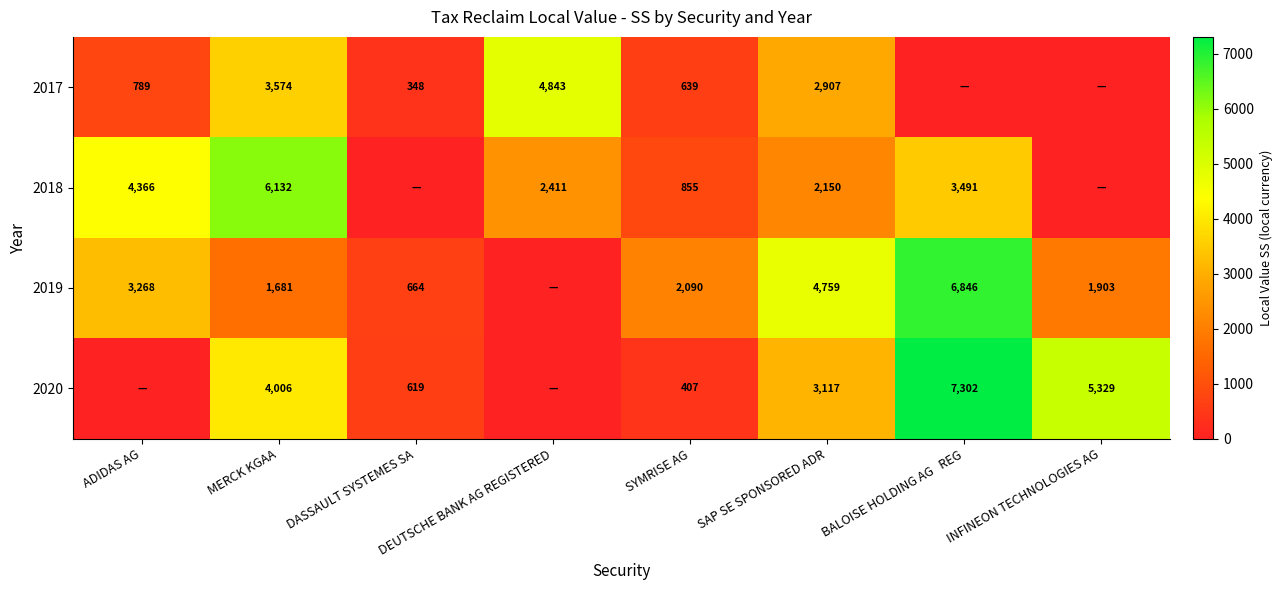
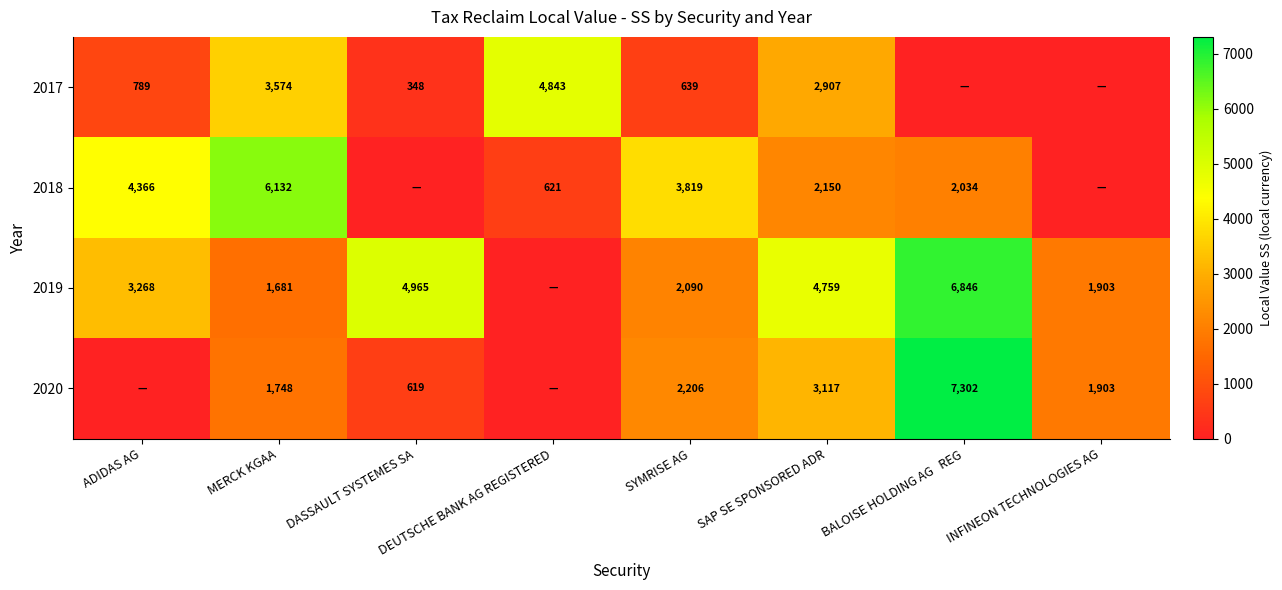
2018, DEUTSCHE BANK AG REGISTERED: 2,411 -> 621
2018, SYMRISE AG: 855 -> 3,819
2018, BALOISE HOLDING AG REG: 3,491 -> 2,034
2019, DASSAULT SYSTEMES SA: 664 -> 4,965
2020, MERCK KGAA: 4,006 -> 1,748
2020, SYMRISE AG: 407 -> 2,206
2020, INFINEON TECHNOLOGIES AG: 5,329 -> 1,903
